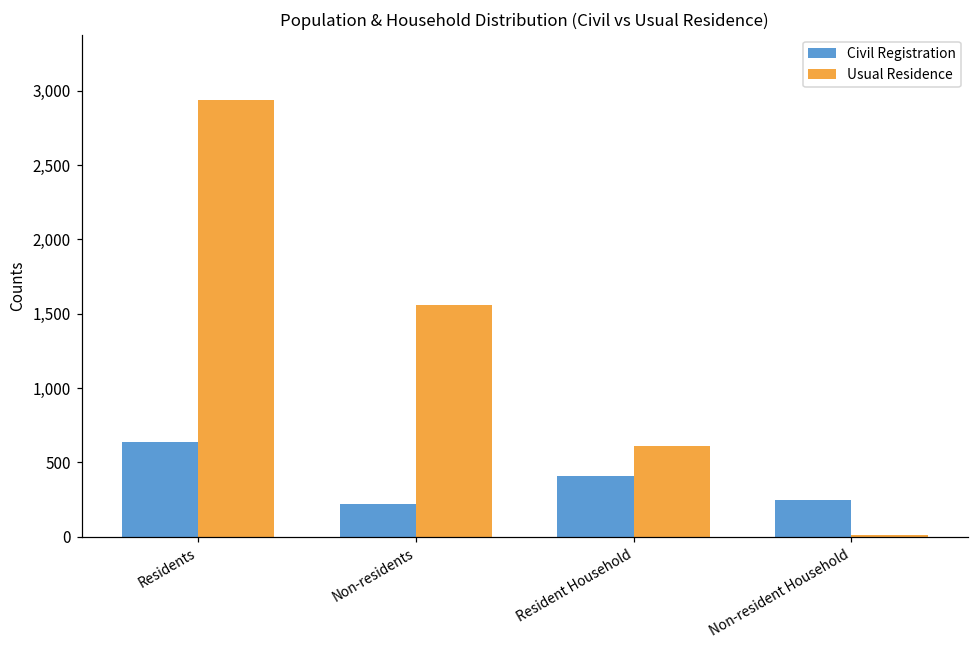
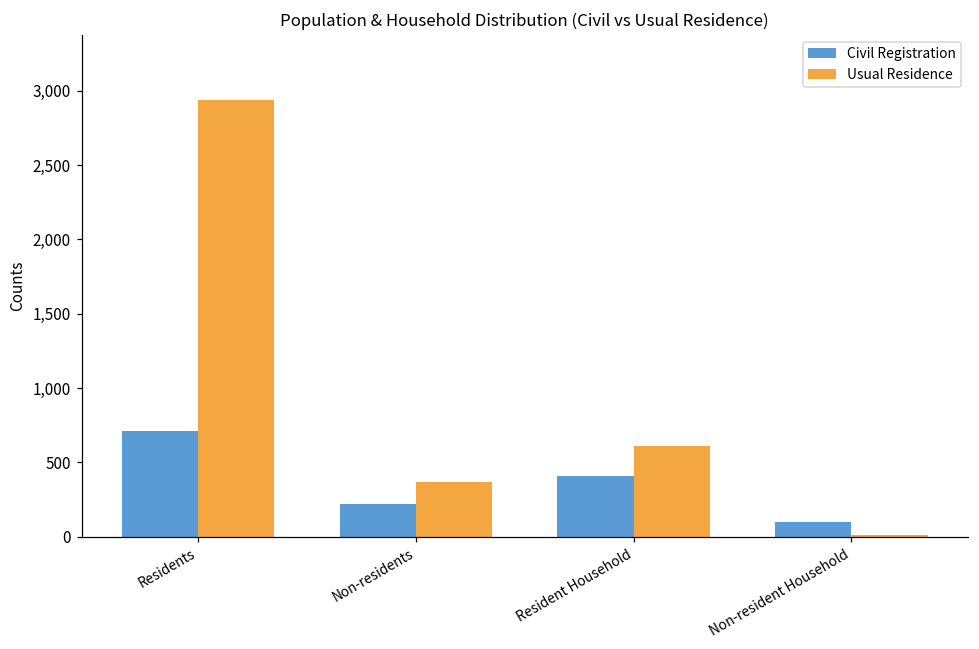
Civil Registration, Residents: 640 -> 710
Usual Residence, Non-residents: 1,560 -> 370
Civil Registration, Non-resident Household: 250 -> 100
